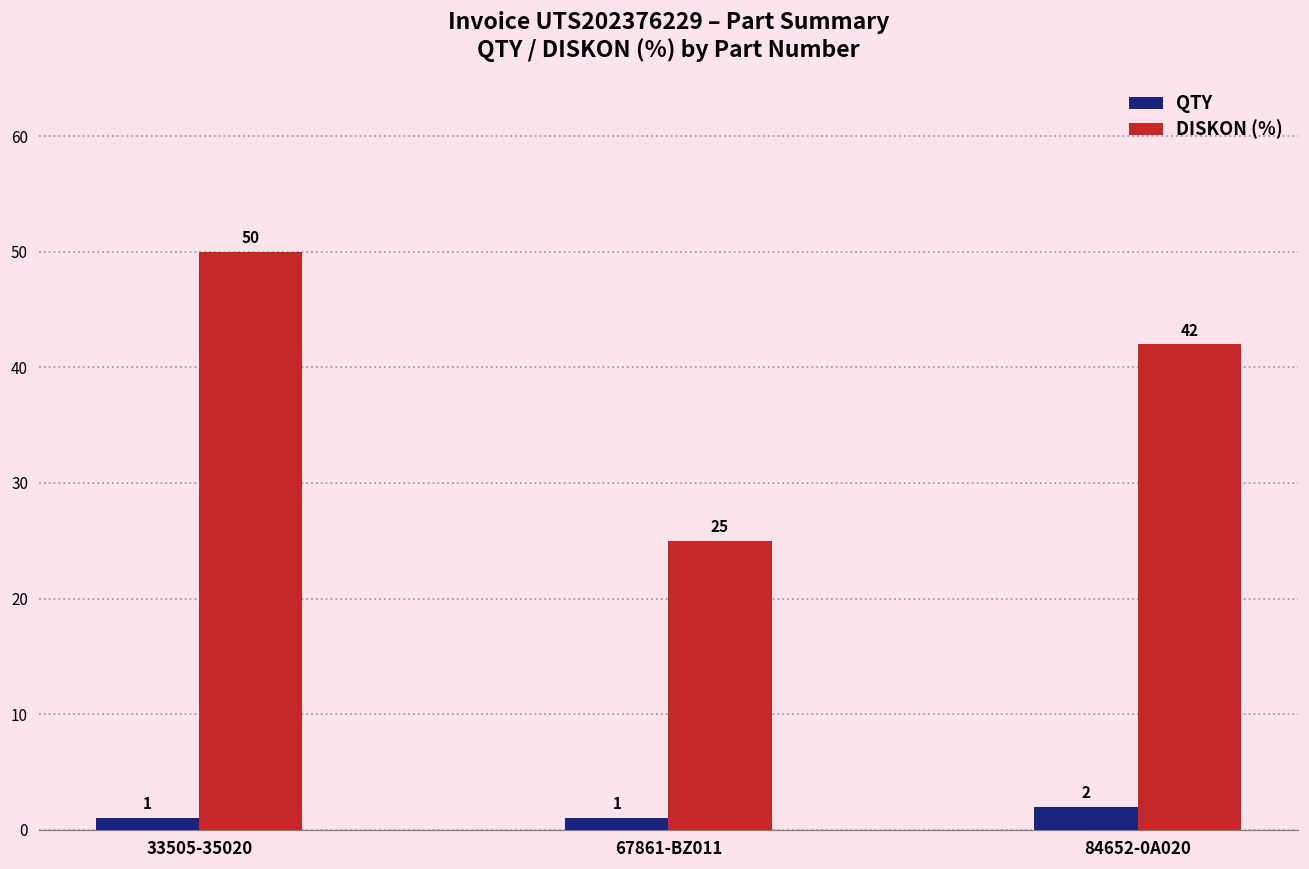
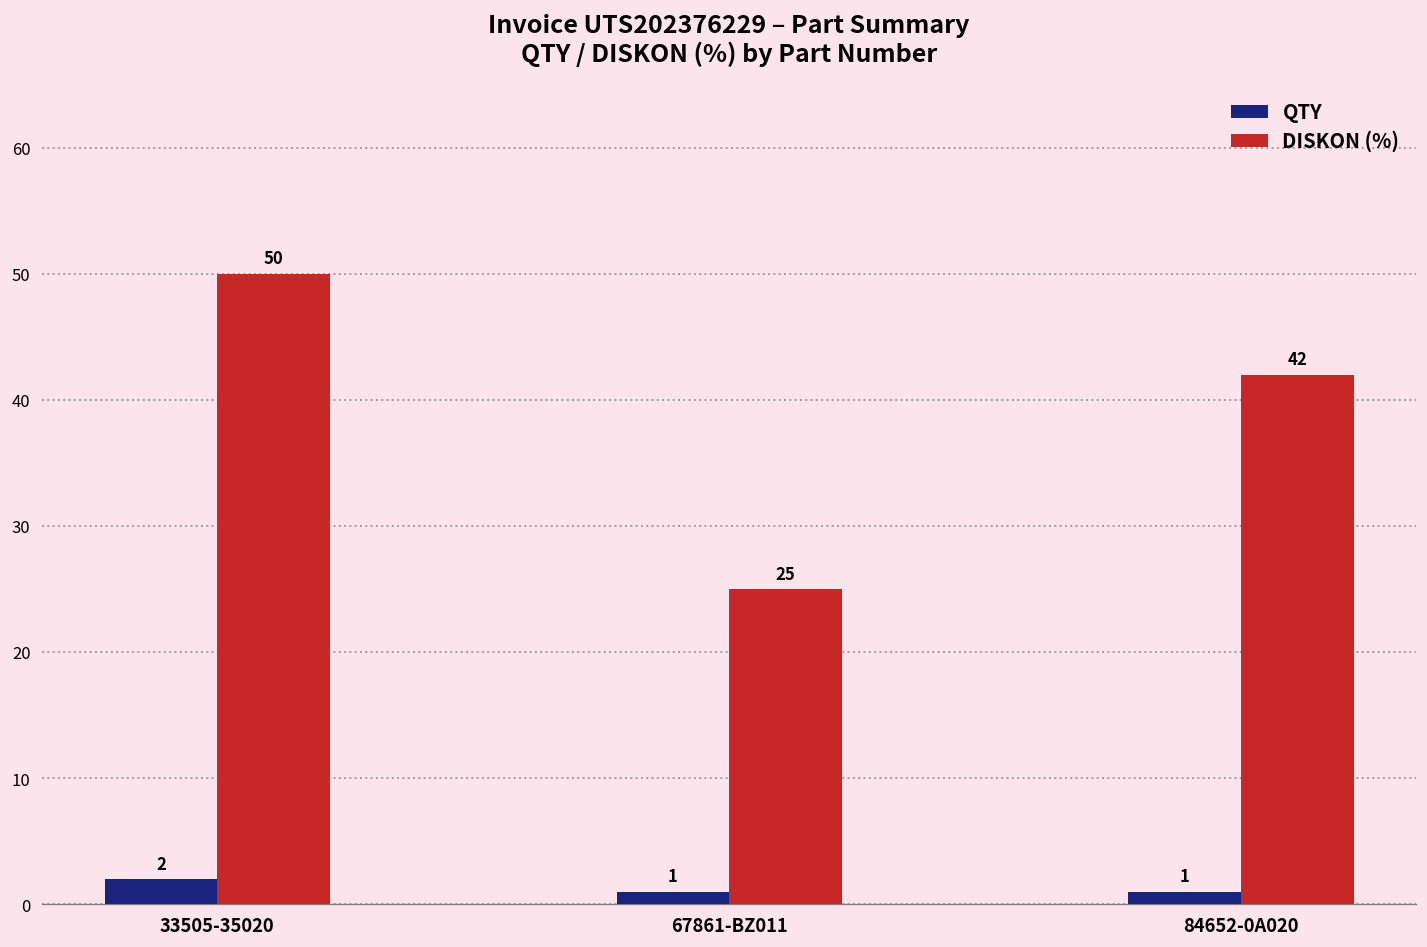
QTY, 33505-35020: 1 -> 2
QTY, 84652-0A020: 2 -> 1
